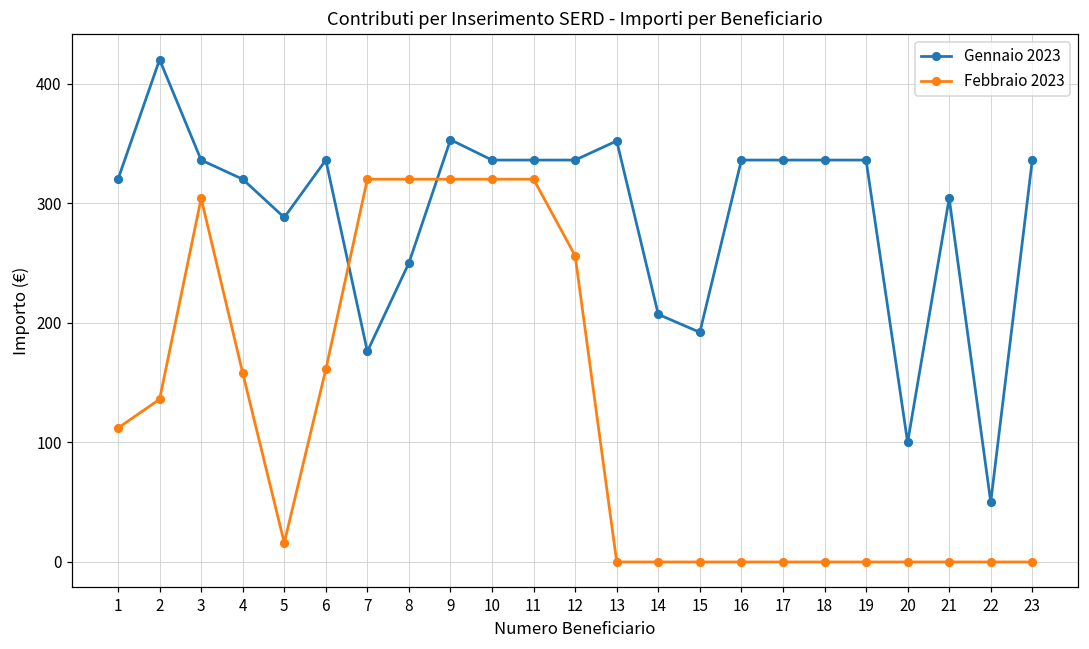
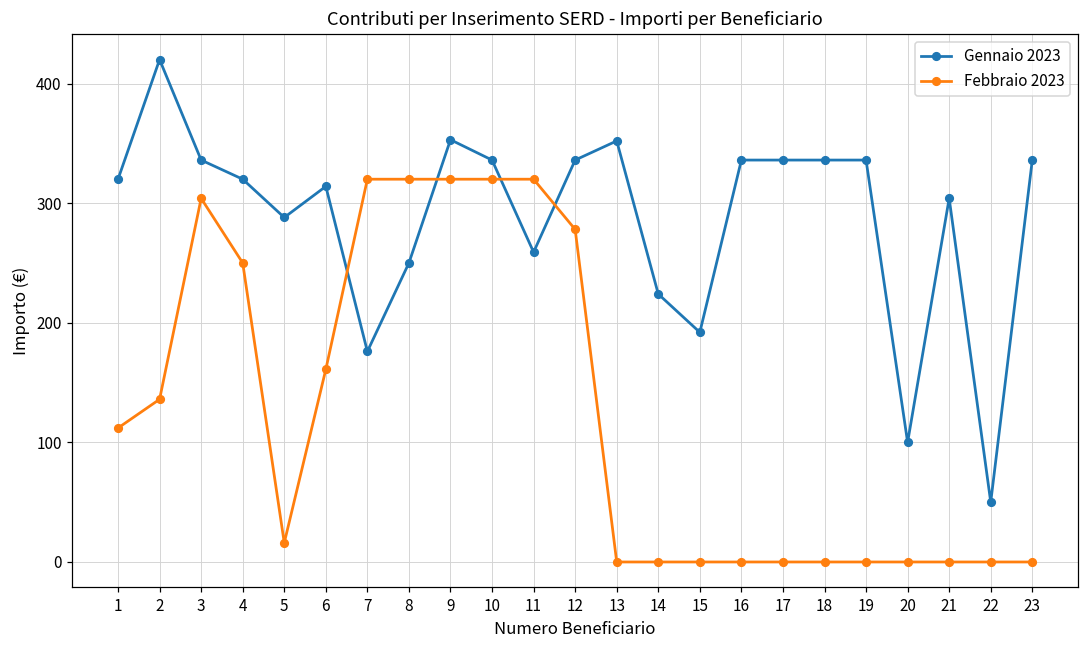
Febbraio 2023, 4: 158 -> 250
Gennaio 2023, 6: 336 -> 314
Gennaio 2023, 11: 336 -> 259
Febbraio 2023, 12: 256 -> 278
Gennaio 2023, 14: 207 -> 224
